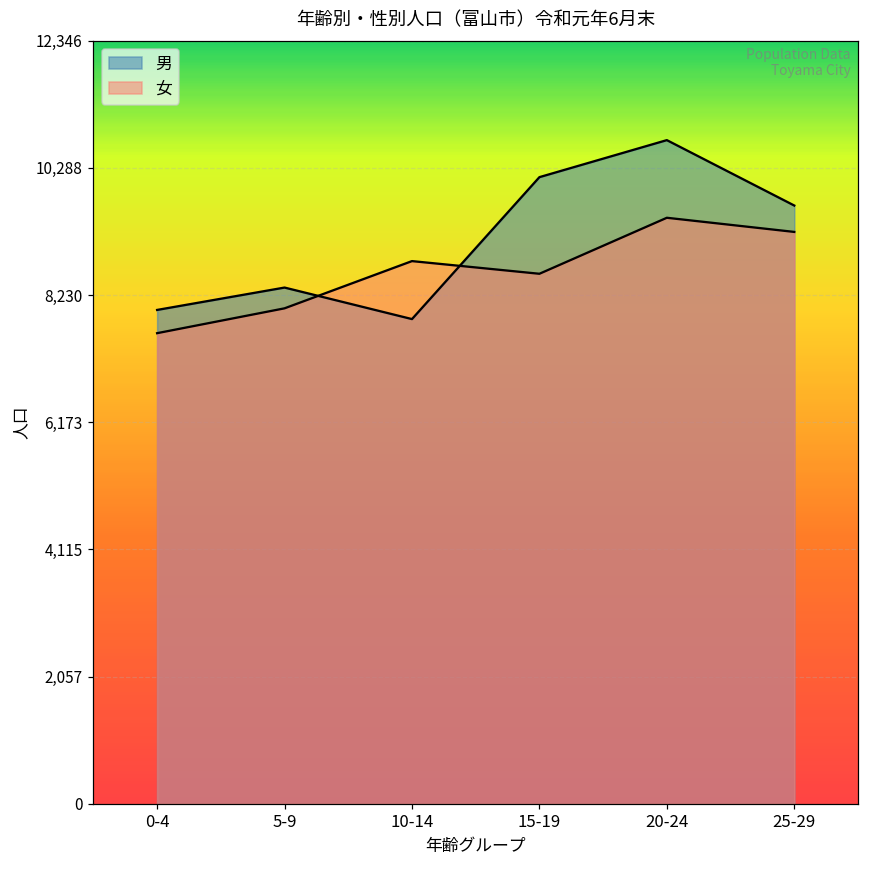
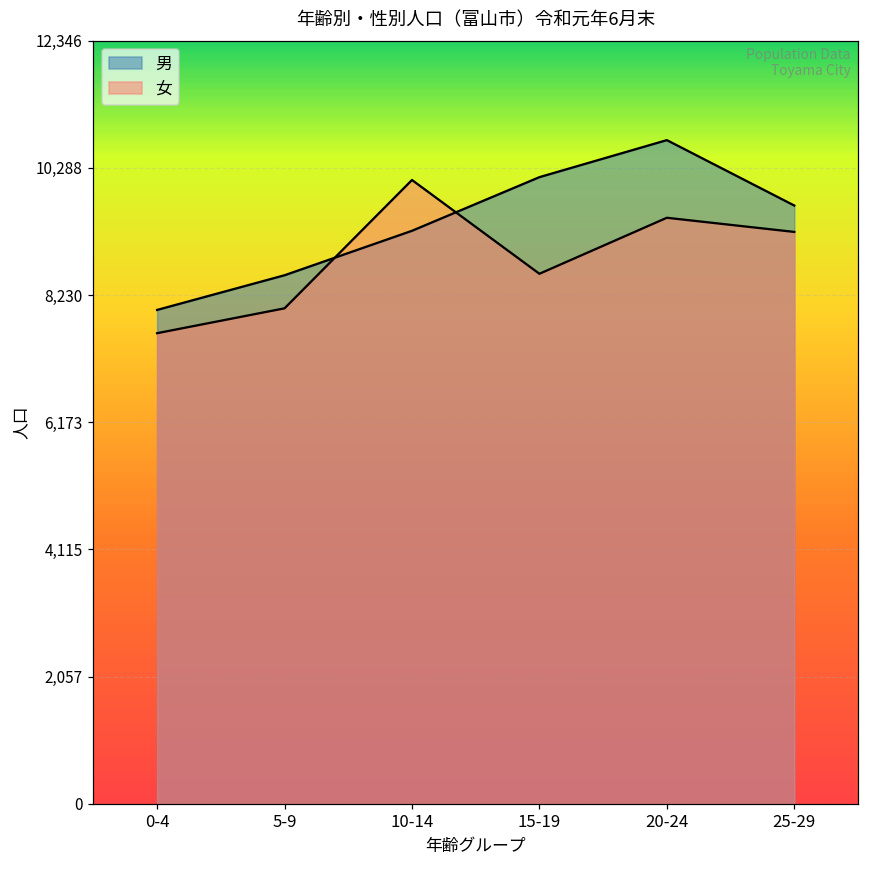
男, 5-9: 8,400 -> 8,600
男, 10-14: 7,800 -> 9,300
女, 10-14: 8,800 -> 10,100
